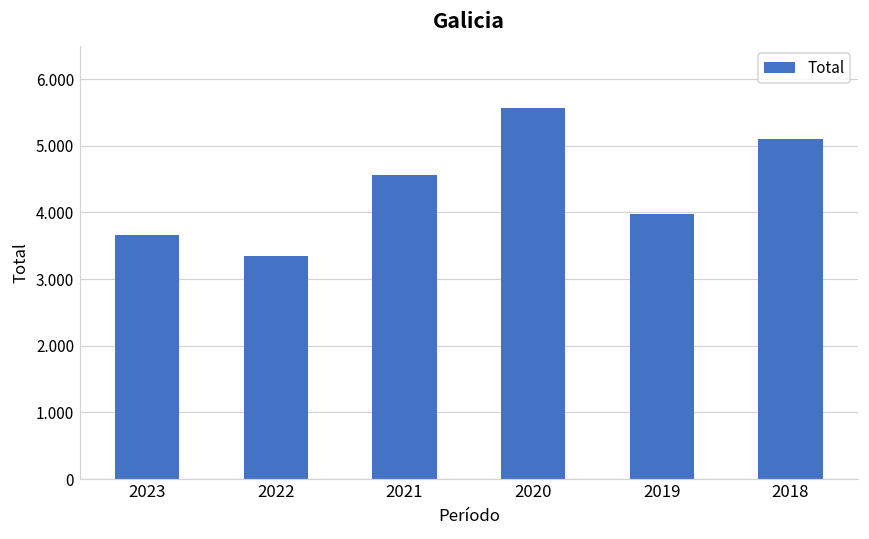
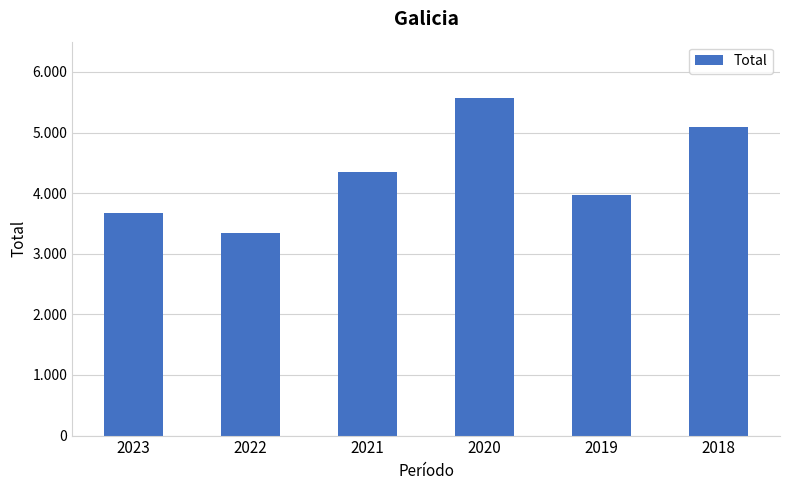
2021: 4.6 -> 4.3
